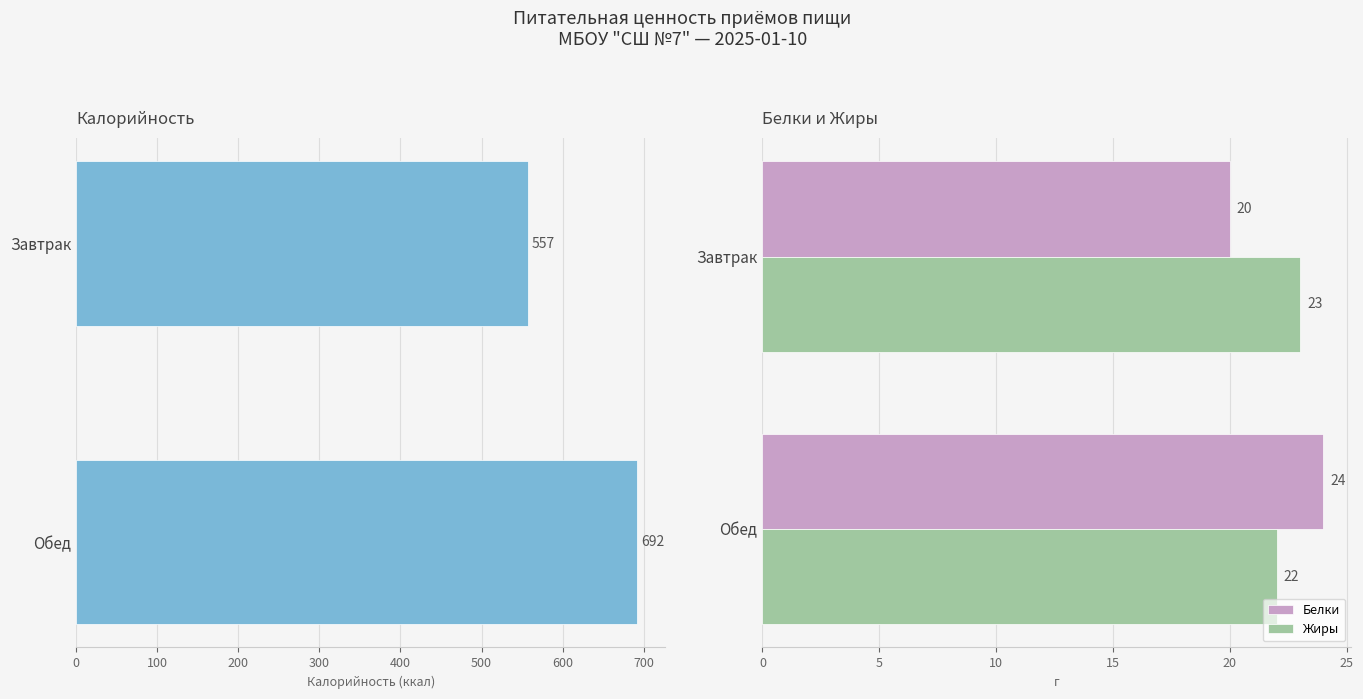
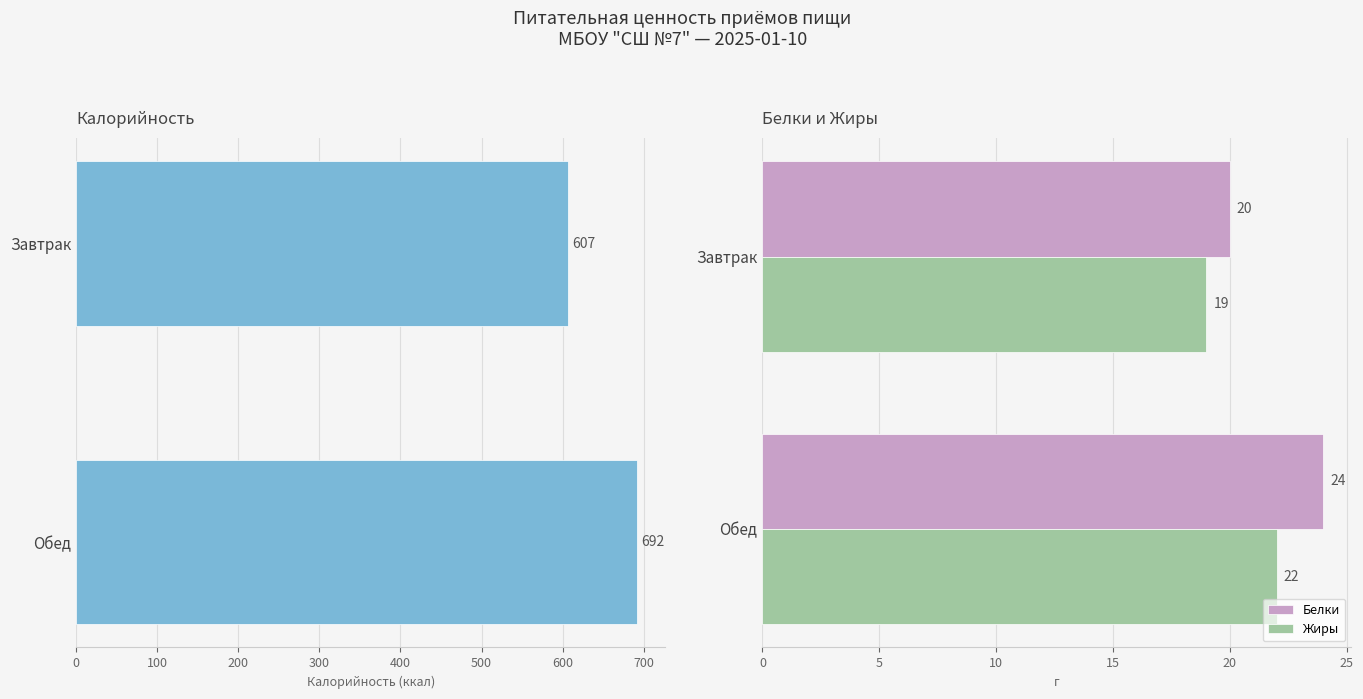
Калорийность, Завтрак: 557 -> 607
Белки и Жиры, Жиры, Завтрак: 23 -> 19
